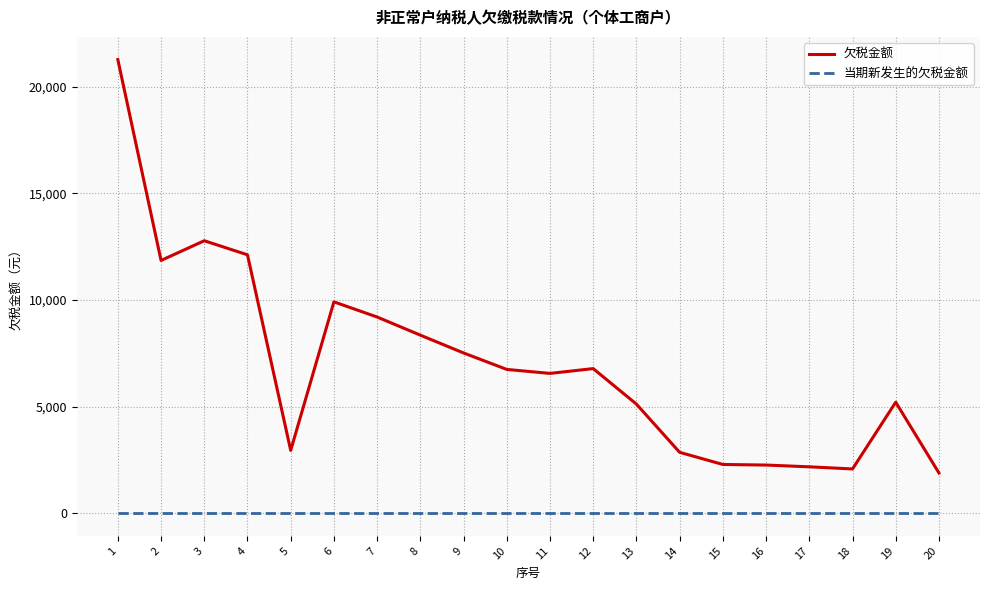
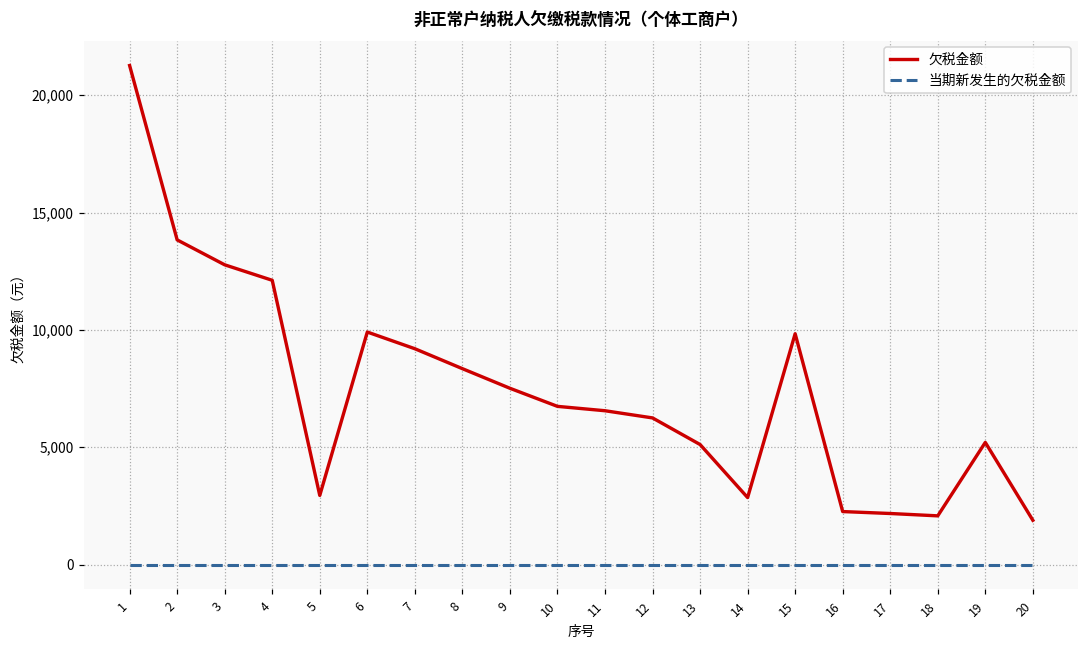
欠税金额, 2: 11,800 -> 13,800
欠税金额, 12: 6,800 -> 6,200
欠税金额, 15: 2,300 -> 9,800
